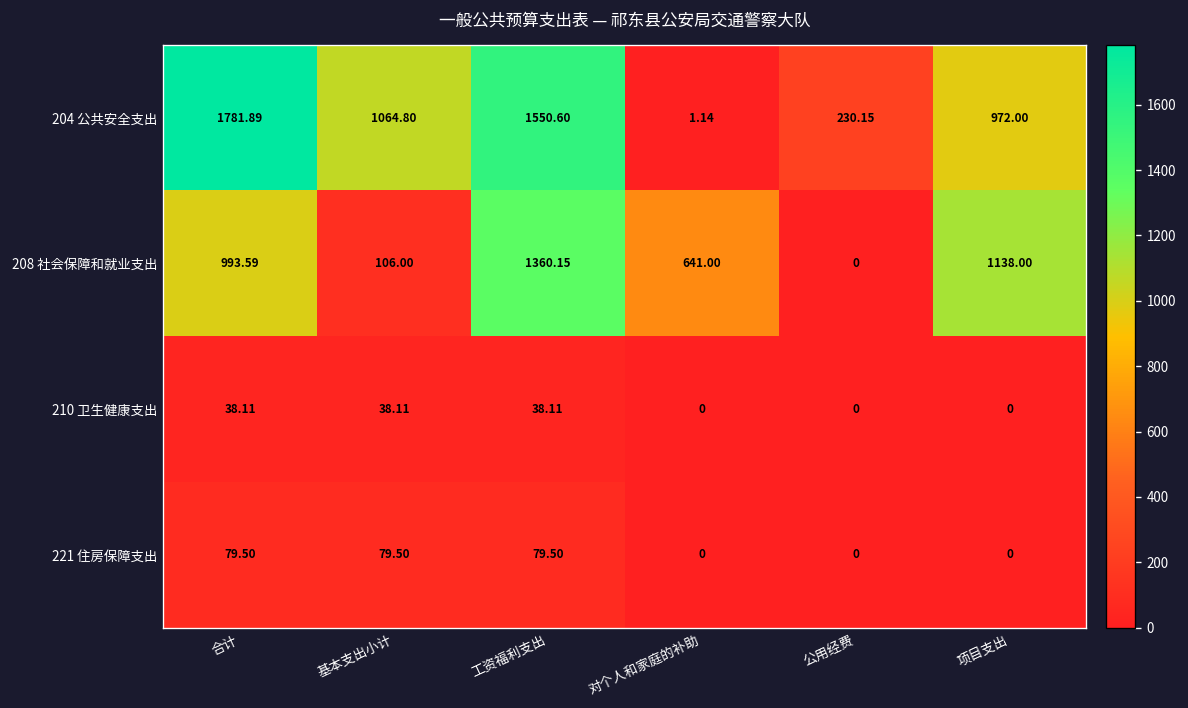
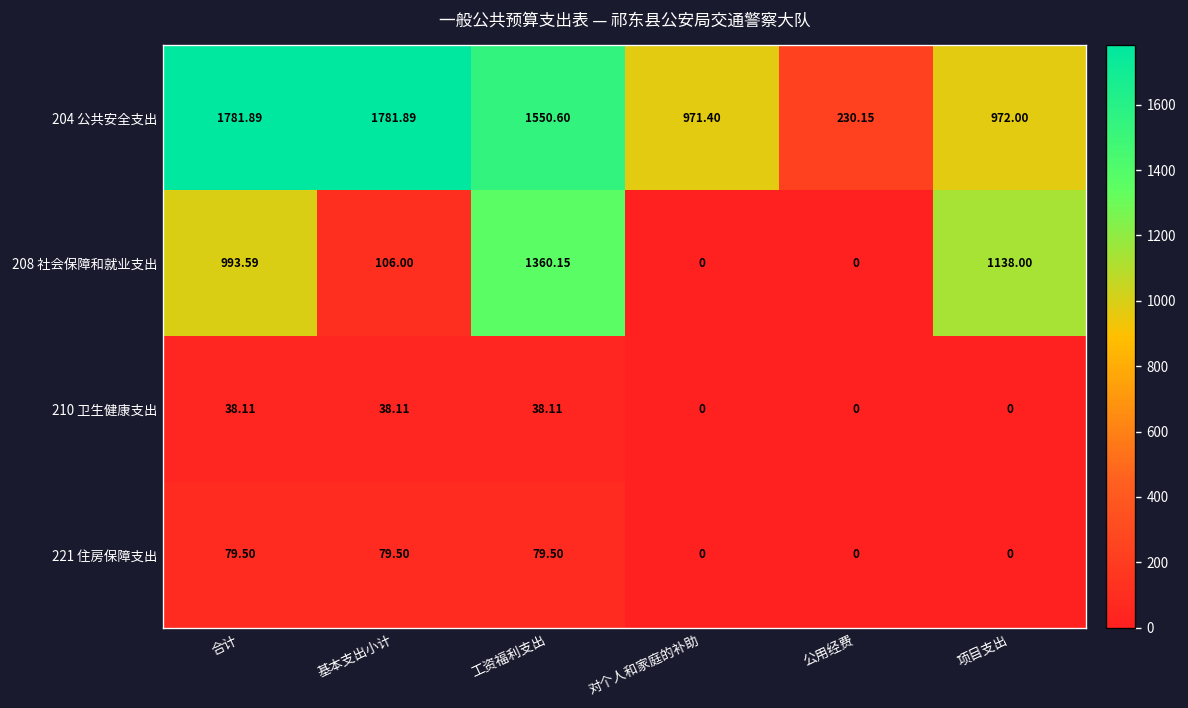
204 公共安全支出, 基本支出小计: 1064.80 -> 1781.89
204 公共安全支出, 对个人和家庭的补助: 1.14 -> 971.40
208 社会保障和就业支出, 对个人和家庭的补助: 641.00 -> 0
